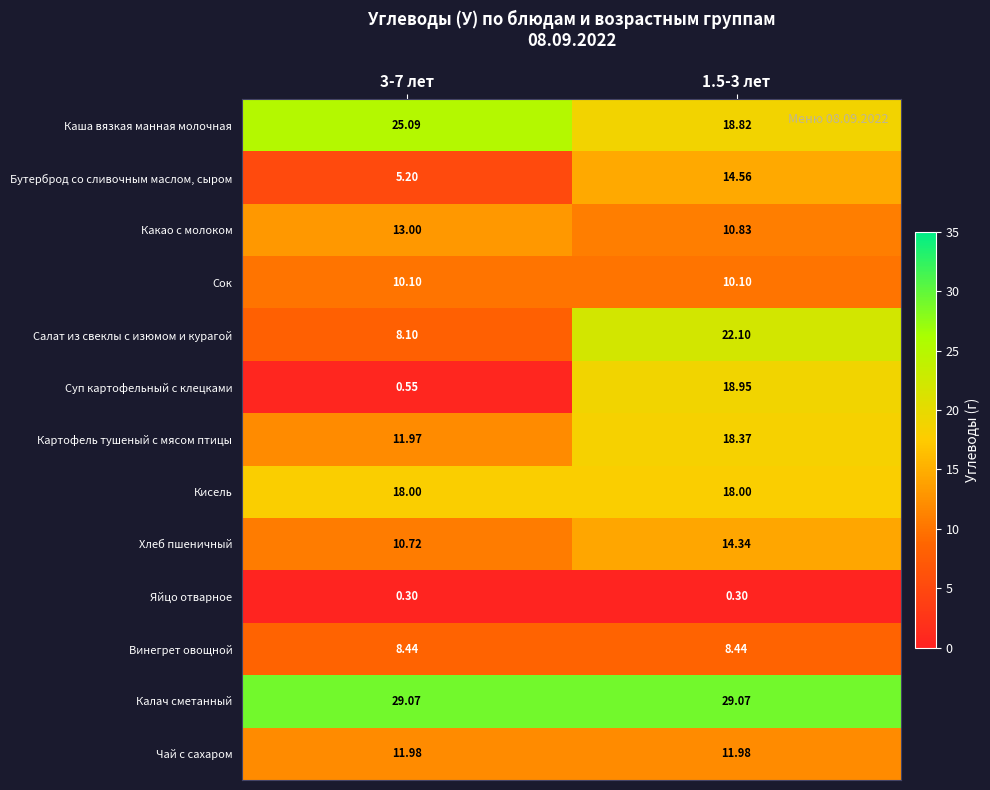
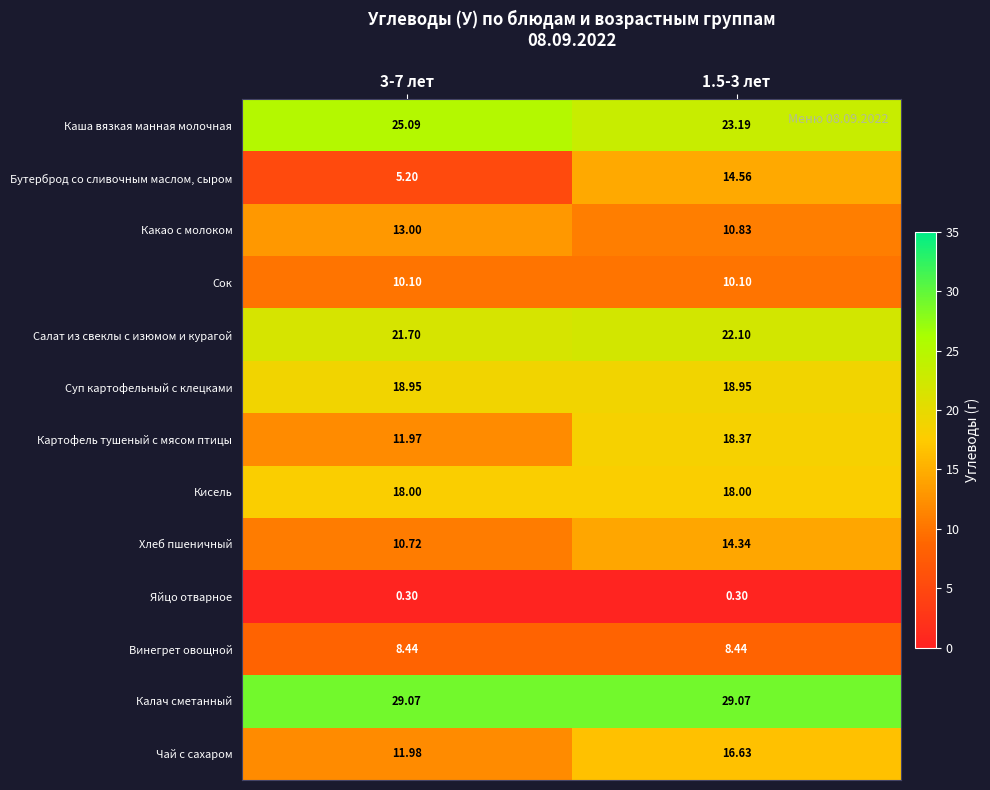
Каша вязкая манная молочная, 1.5-3 лет: 18.82 -> 23.19
Салат из свеклы с изюмом и курагой, 3-7 лет: 8.10 -> 21.70
Суп картофельный с клецками, 3-7 лет: 0.55 -> 18.95
Чай с сахаром, 1.5-3 лет: 11.98 -> 16.63
